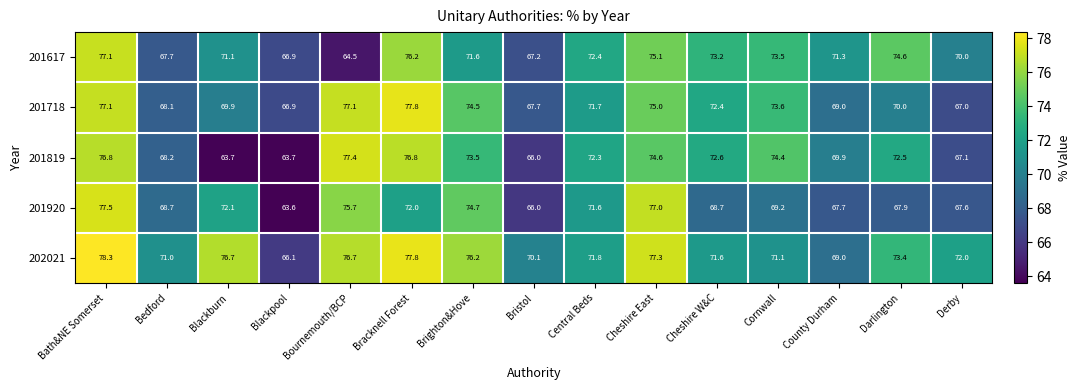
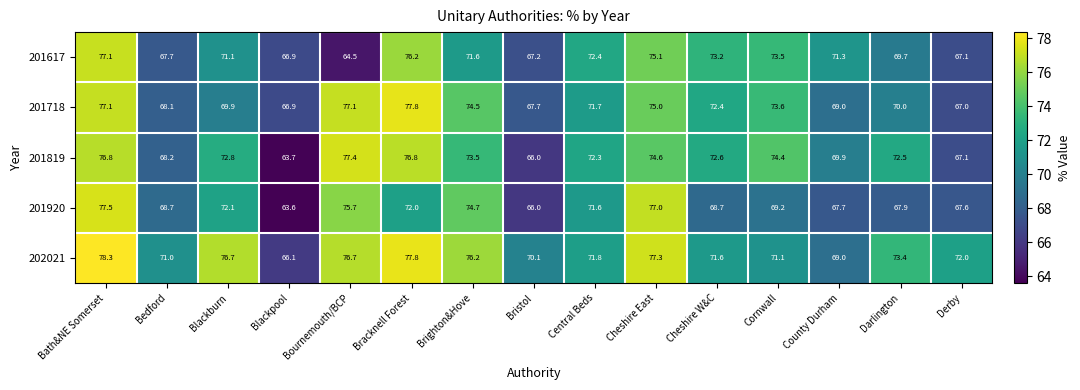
201617, Darlington: 74.6 -> 69.7
201617, Derby: 70.0 -> 67.1
201819, Blackburn: 63.7 -> 72.8
